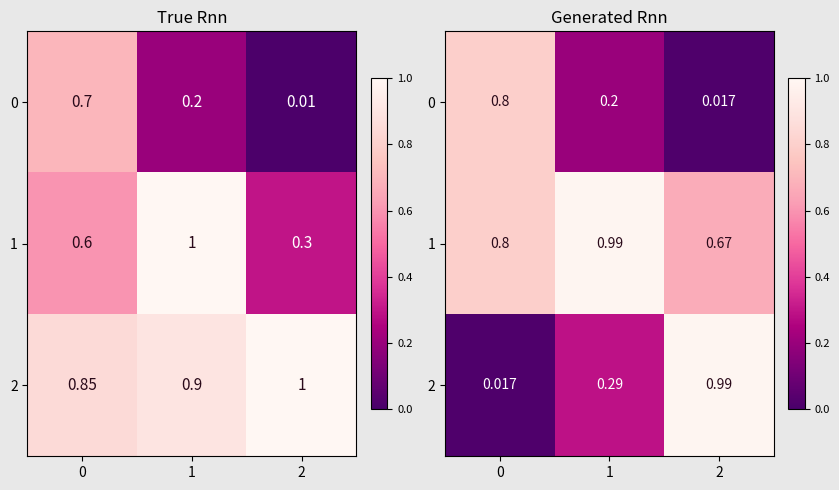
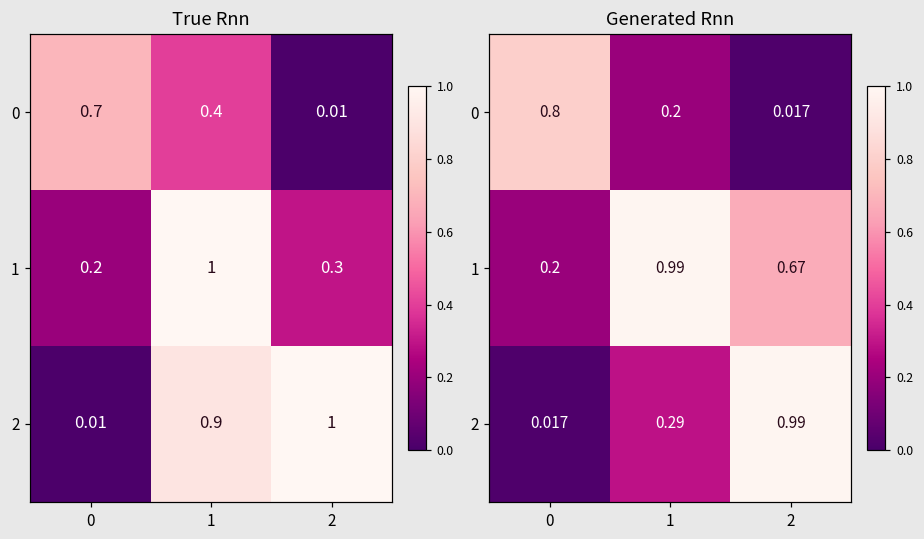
True Rnn, 0, 1: 0.2 -> 0.4
True Rnn, 1, 0: 0.6 -> 0.2
True Rnn, 2, 0: 0.85 -> 0.01
Generated Rnn, 1, 0: 0.8 -> 0.2
